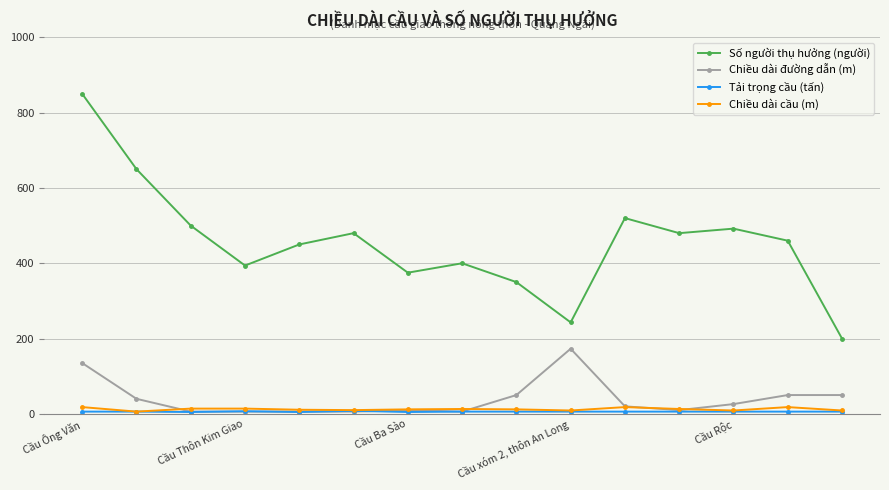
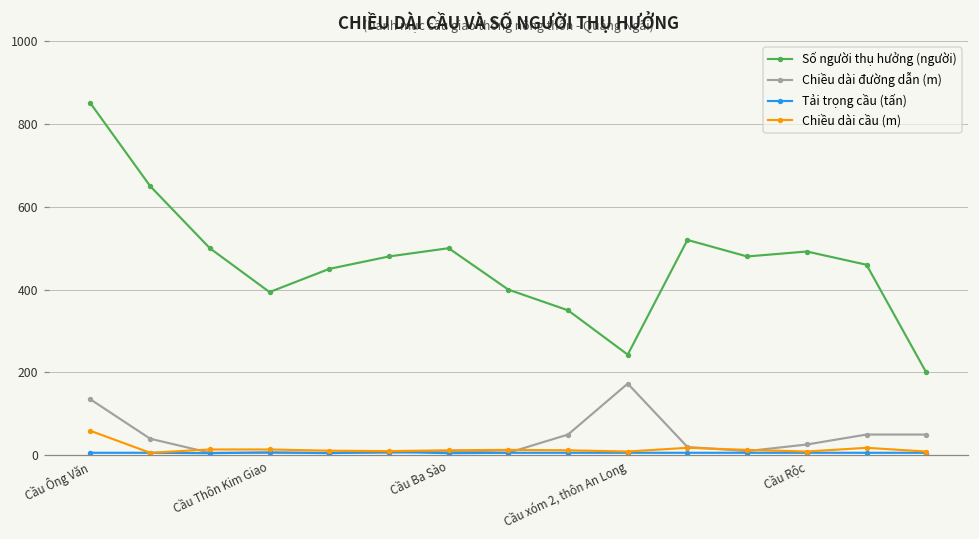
Chiều dài cầu (m), Cầu Ông Văn: 20 -> 60
Số người thụ hưởng (người), Cầu Ba Sào: 380 -> 500
